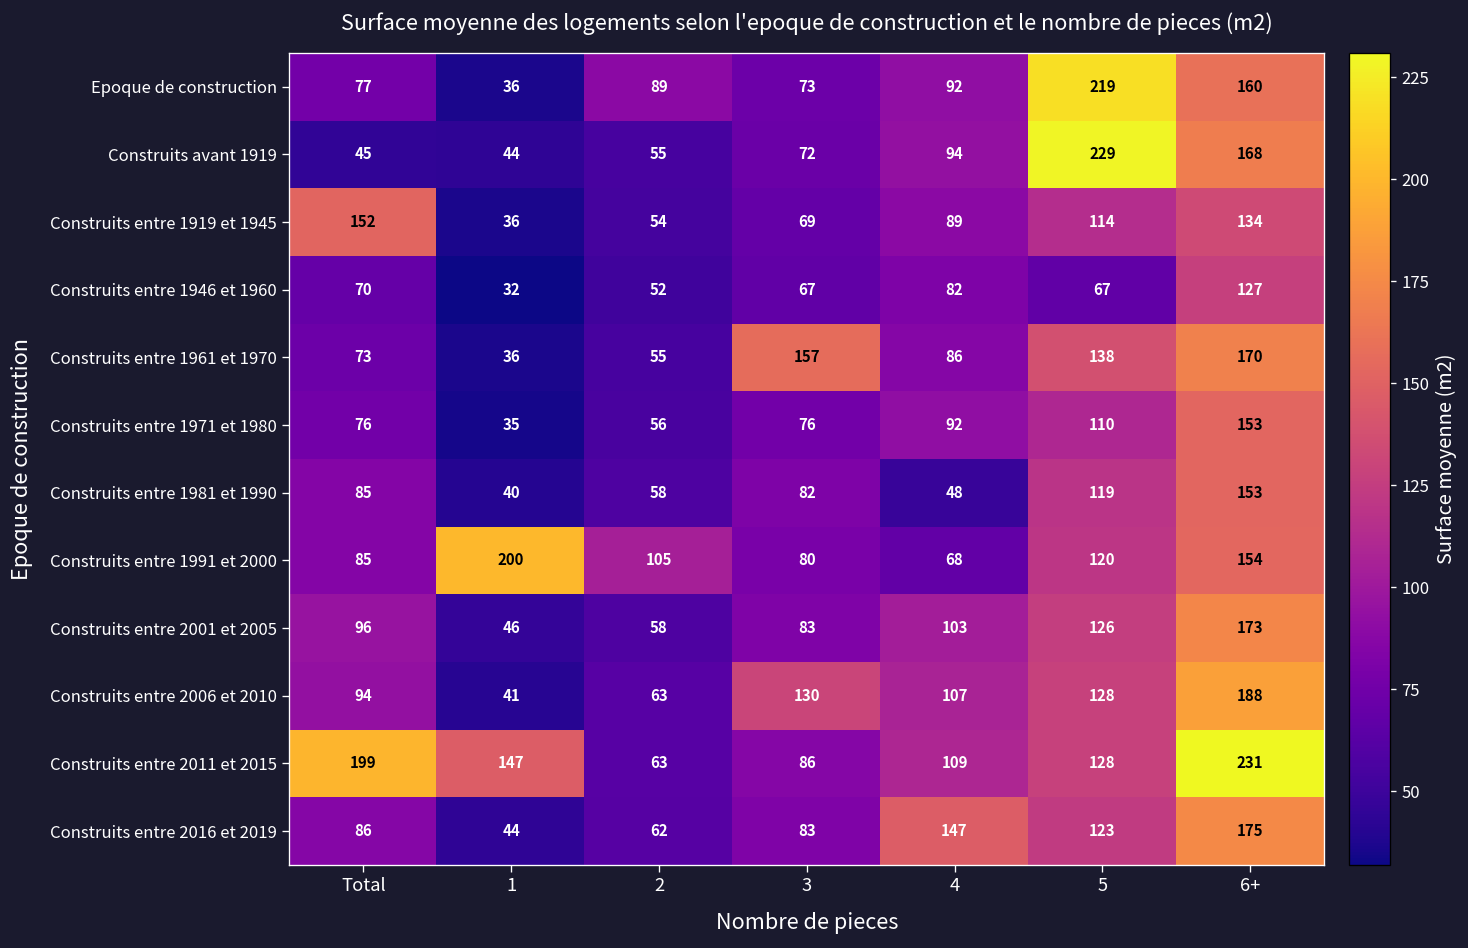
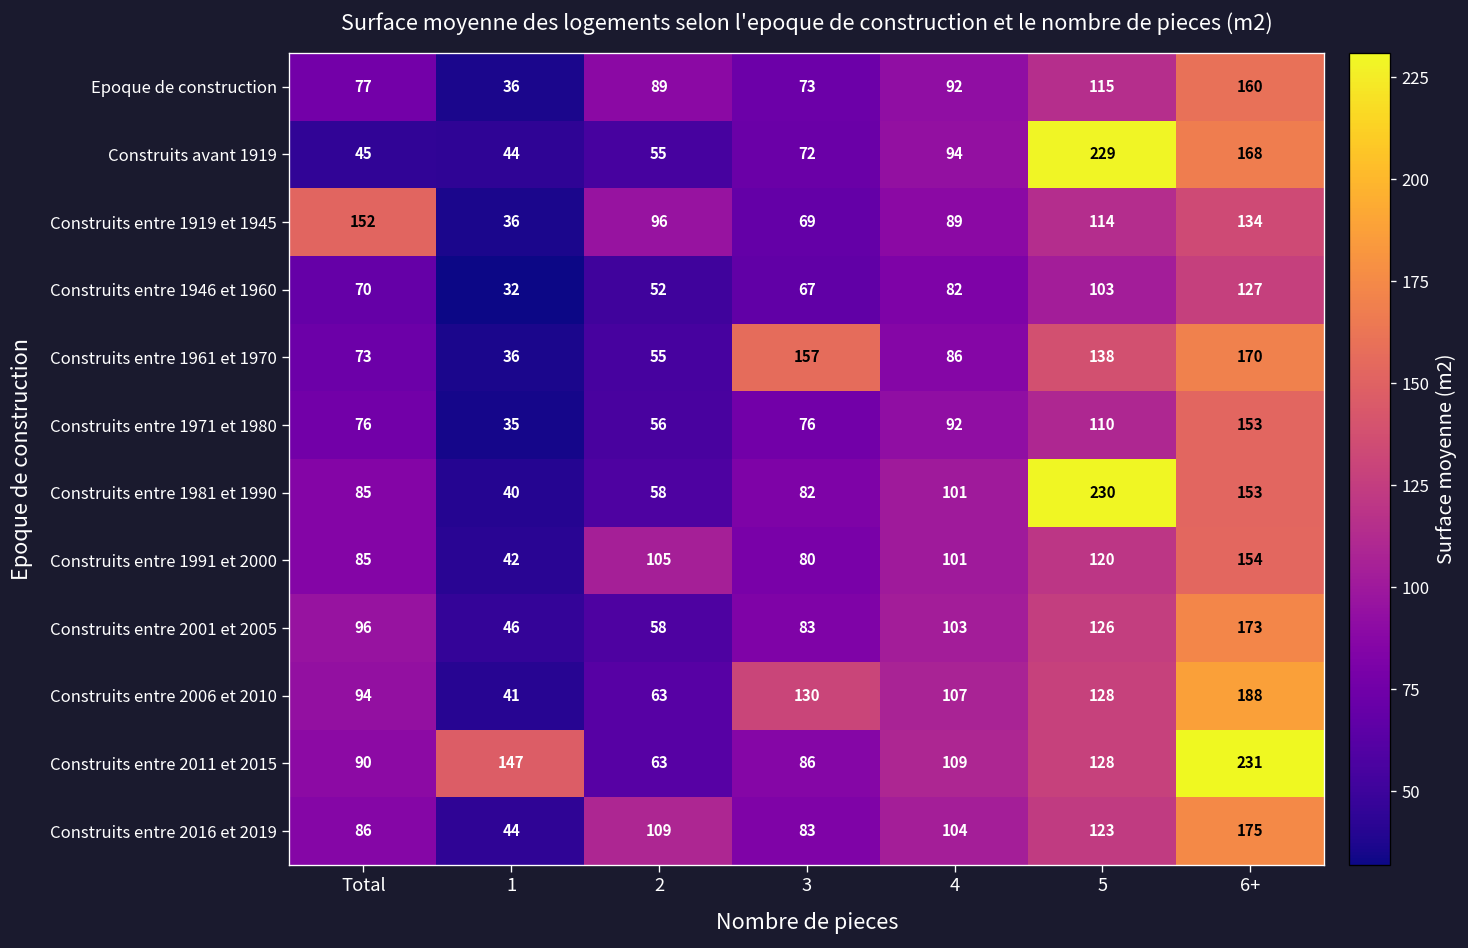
Epoque de construction, 5: 219 -> 115
Construits entre 1919 et 1945, 2: 54 -> 96
Construits entre 1946 et 1960, 5: 67 -> 103
Construits entre 1981 et 1990, 4: 48 -> 101
Construits entre 1981 et 1990, 5: 119 -> 230
Construits entre 1991 et 2000, 1: 200 -> 42
Construits entre 1991 et 2000, 4: 68 -> 101
Construits entre 2011 et 2015, Total: 199 -> 90
Construits entre 2016 et 2019, 2: 62 -> 109
Construits entre 2016 et 2019, 4: 147 -> 104
